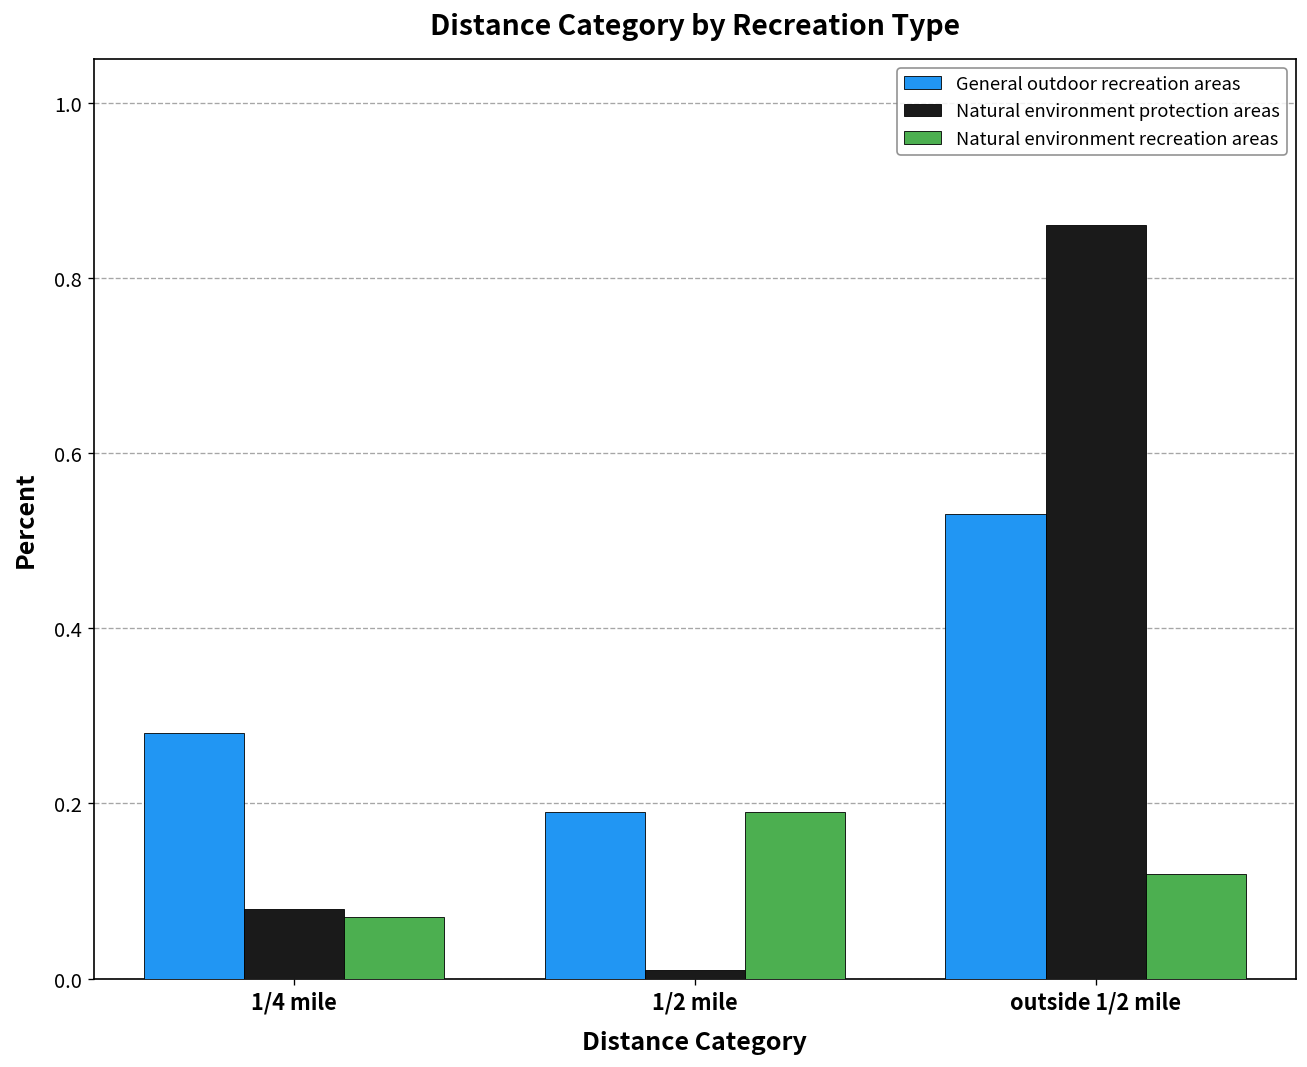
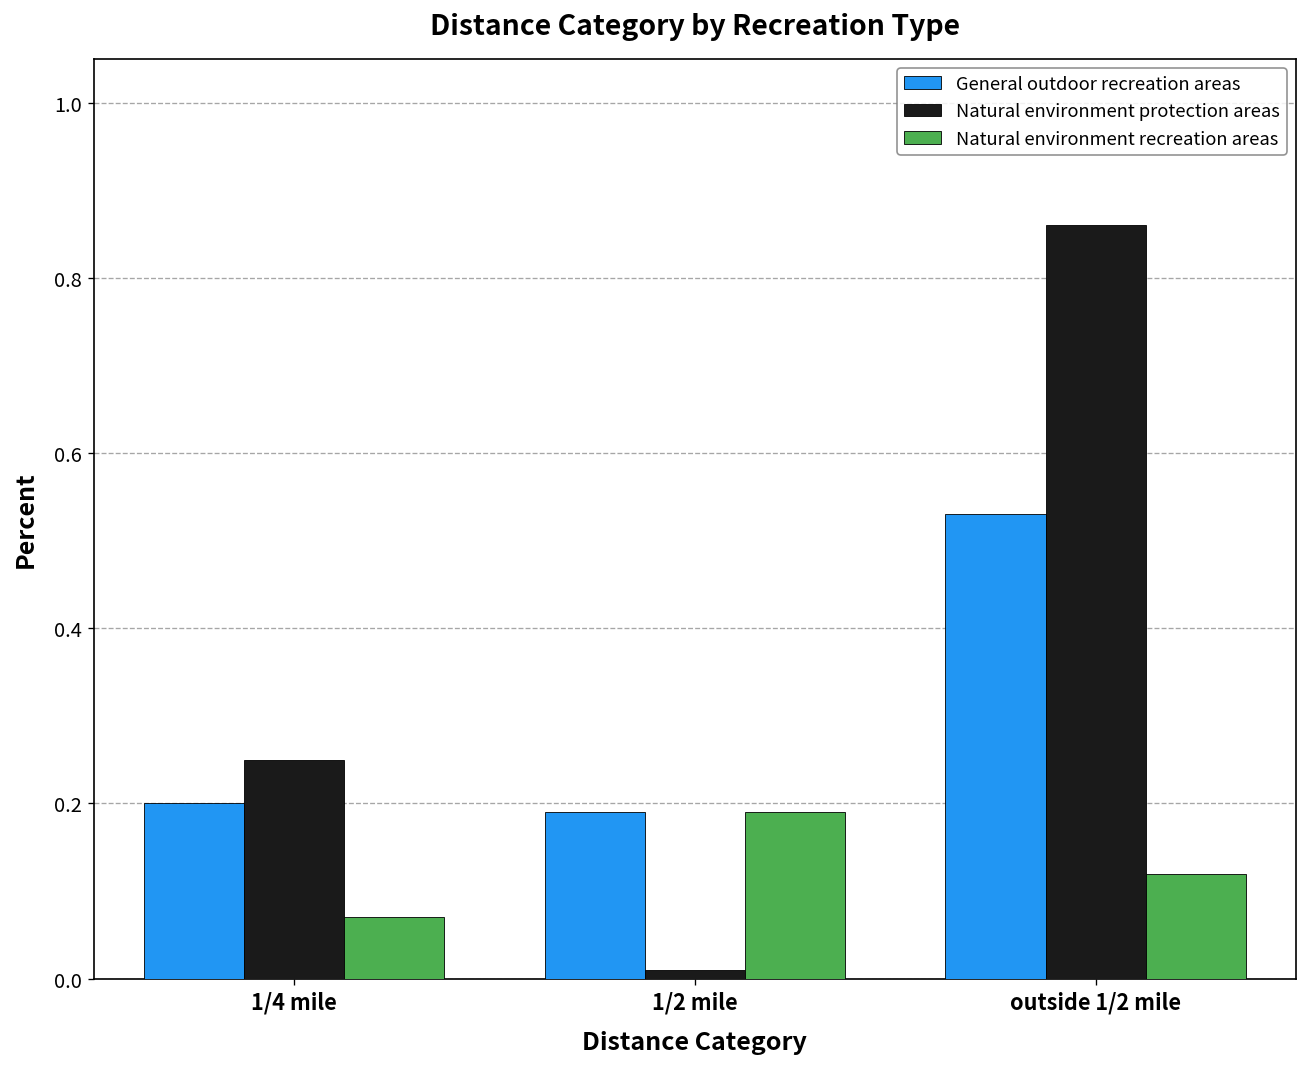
General outdoor recreation areas, 1/4 mile: 0.28 -> 0.20
Natural environment protection areas, 1/4 mile: 0.08 -> 0.25
